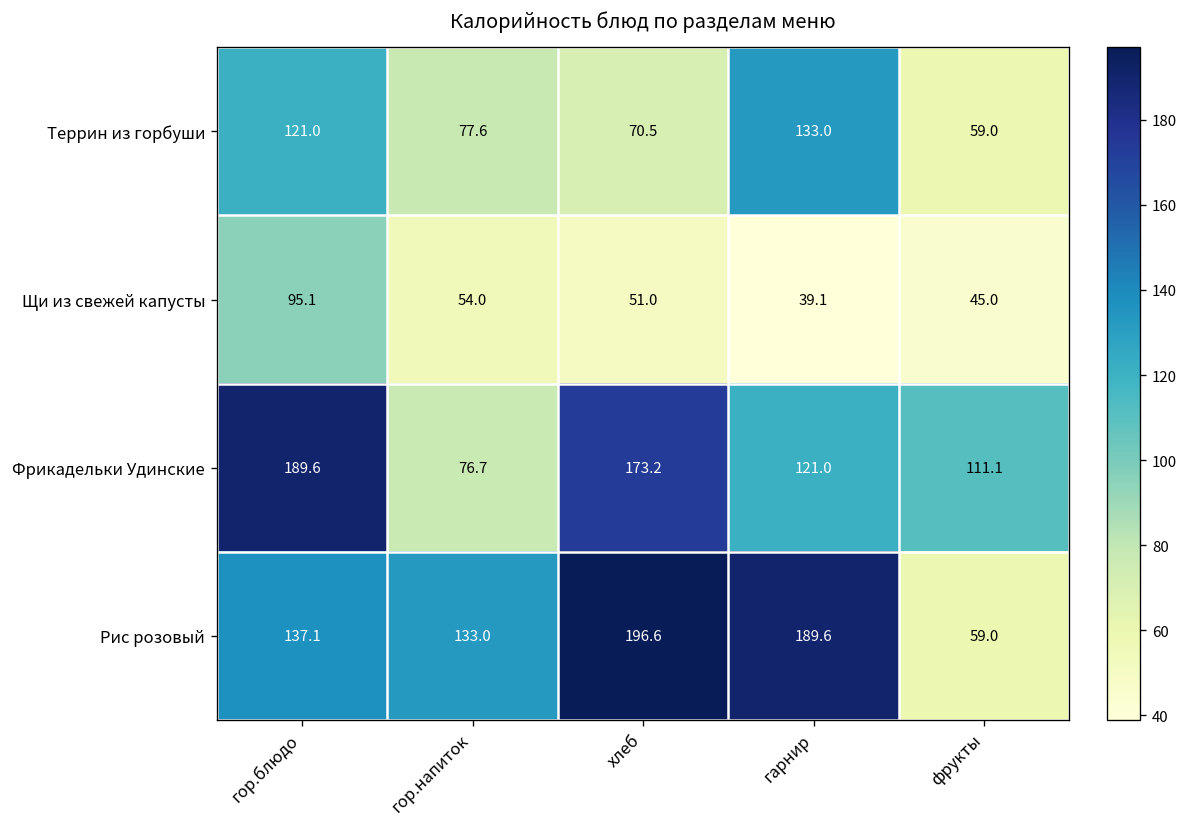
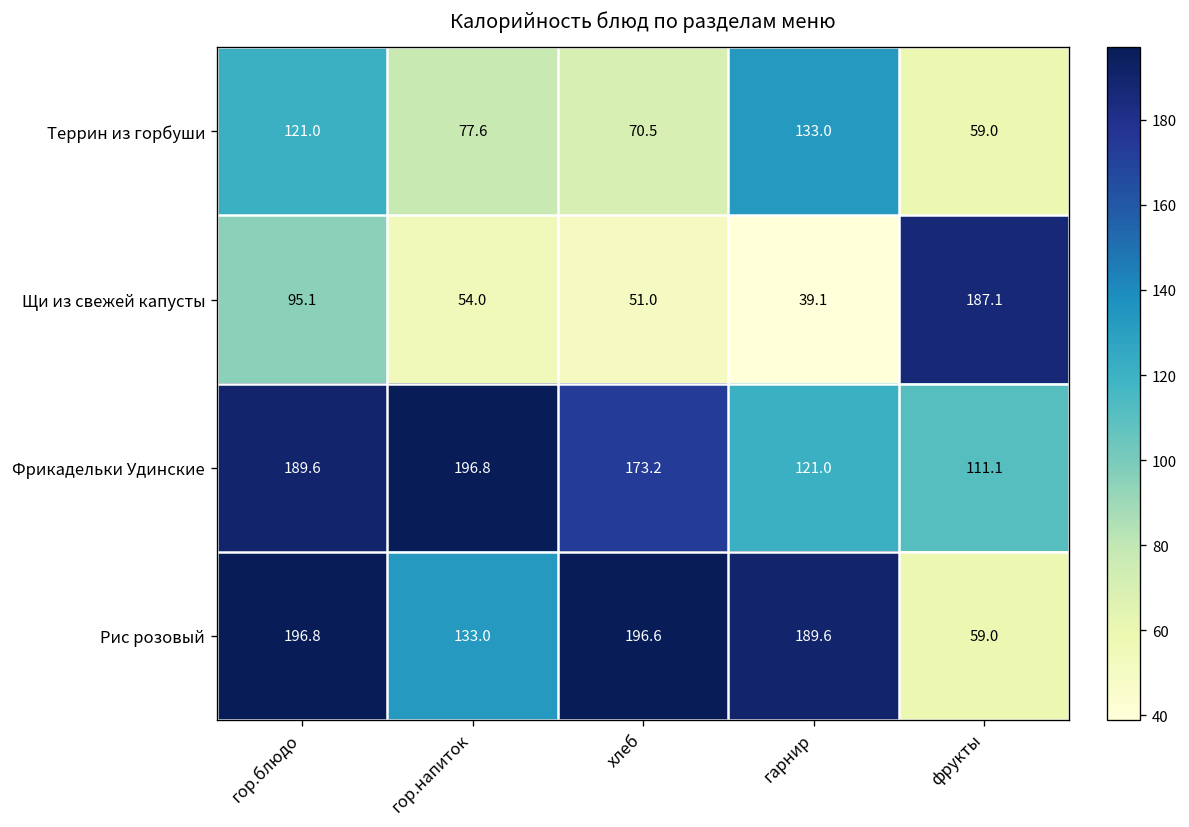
Щи из свежей капусты, фрукты: 45.0 -> 187.1
Фрикадельки Удинские, гор.напиток: 76.7 -> 196.8
Рис розовый, гор.блюдо: 137.1 -> 196.8
